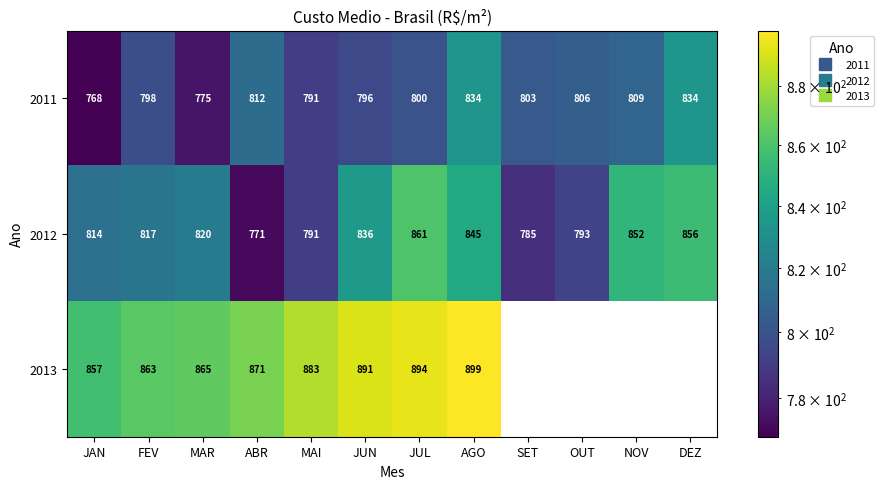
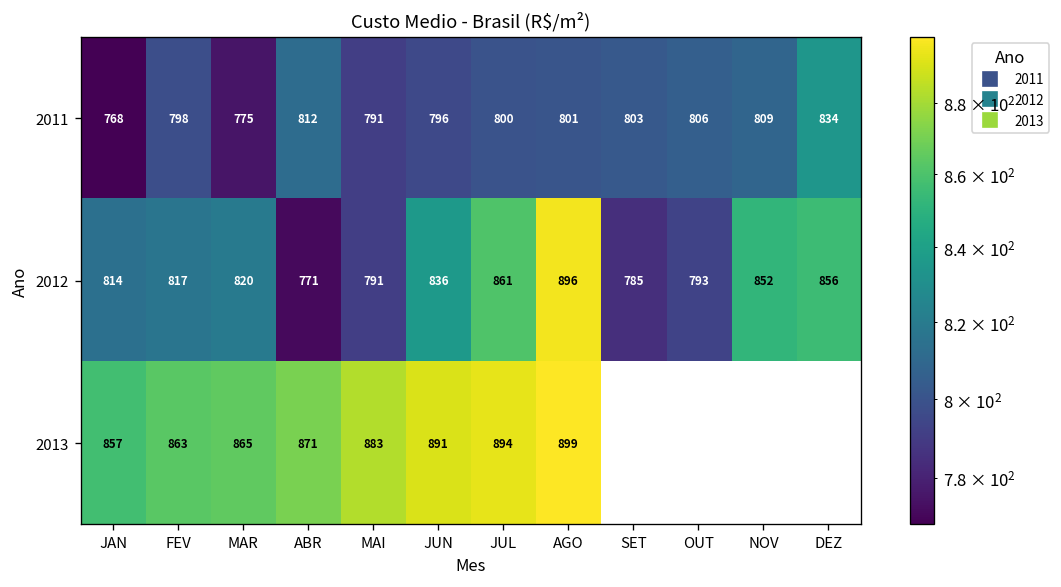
2011, AGO: 834 -> 801
2012, AGO: 845 -> 896
